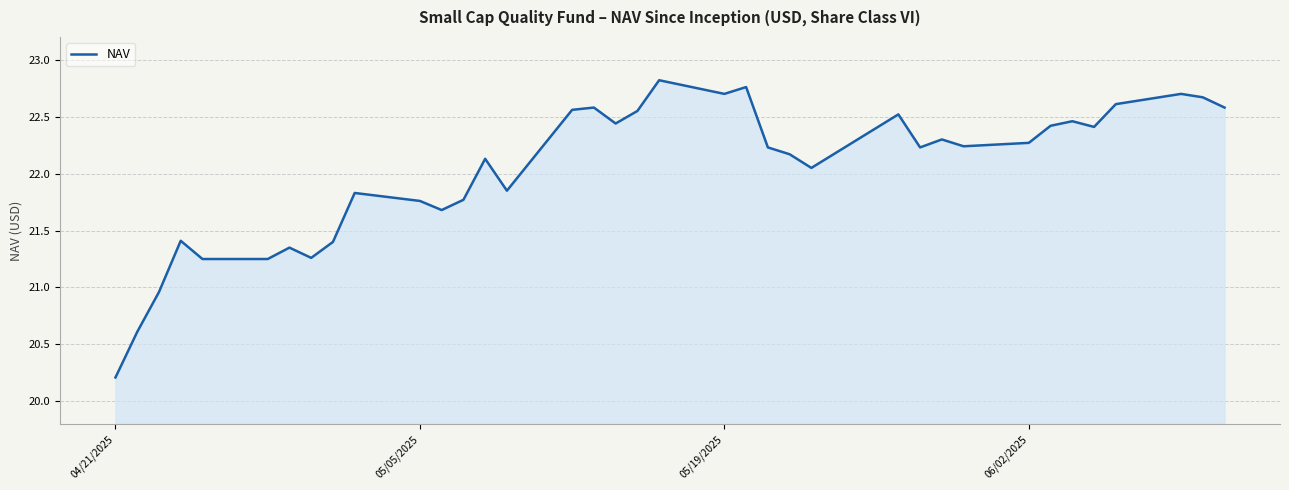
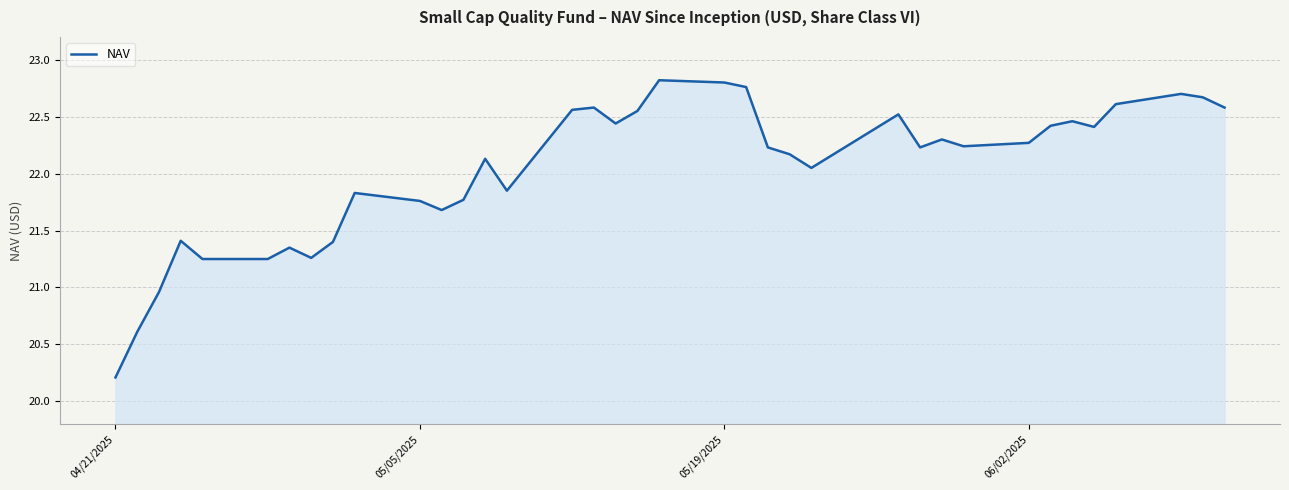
05/19/2025: 22.7 -> 22.8
